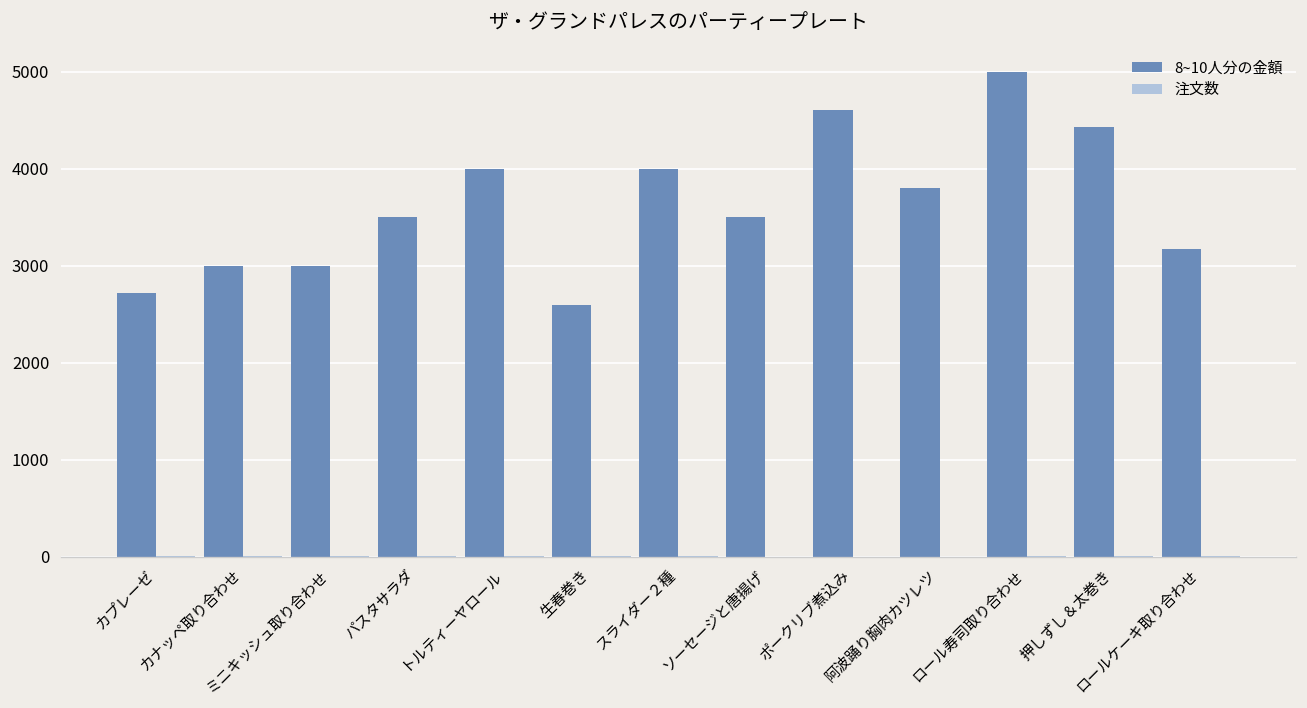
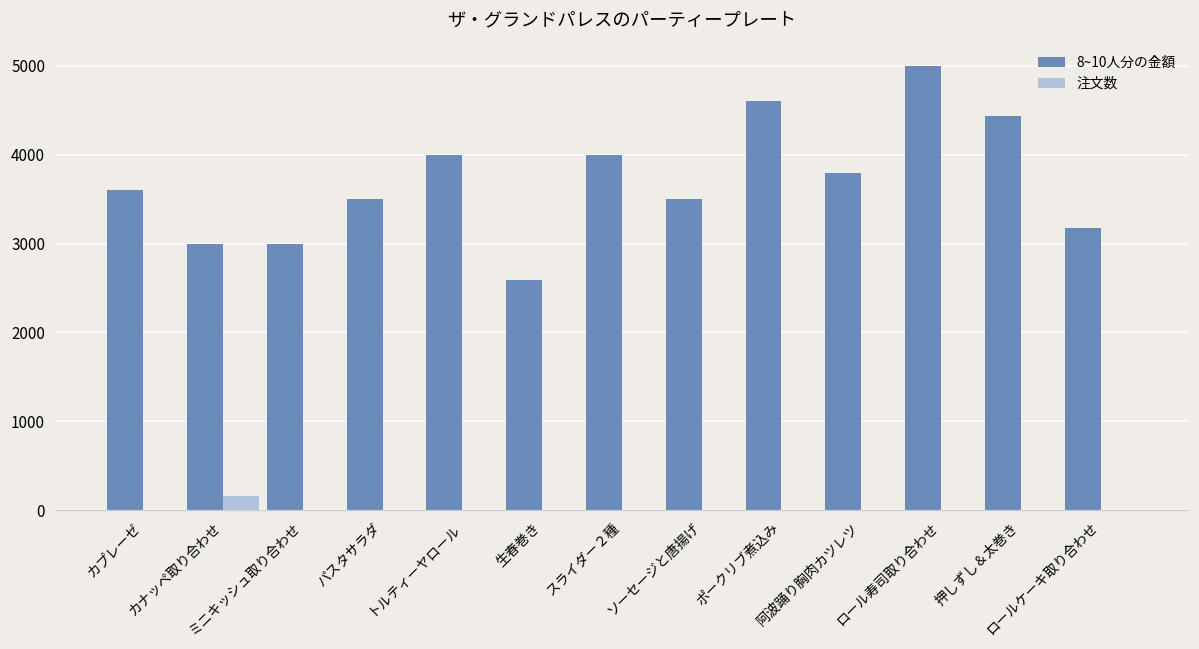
8~10人分の金額, カプレーゼ: 2700 -> 3600
注文数, カナッペ取り合わせ: 0 -> 200
